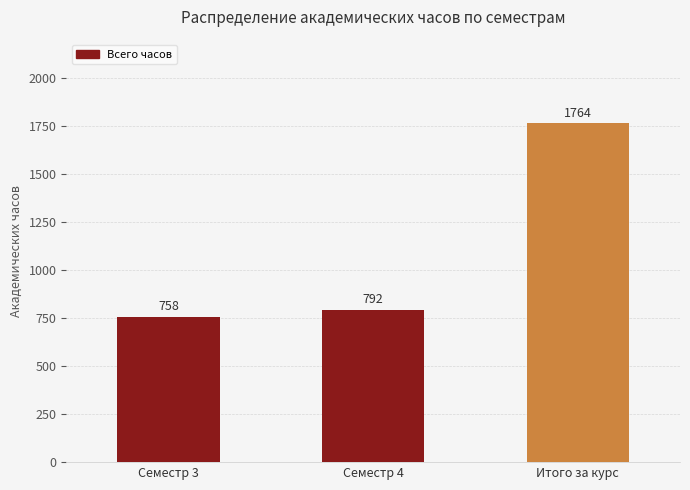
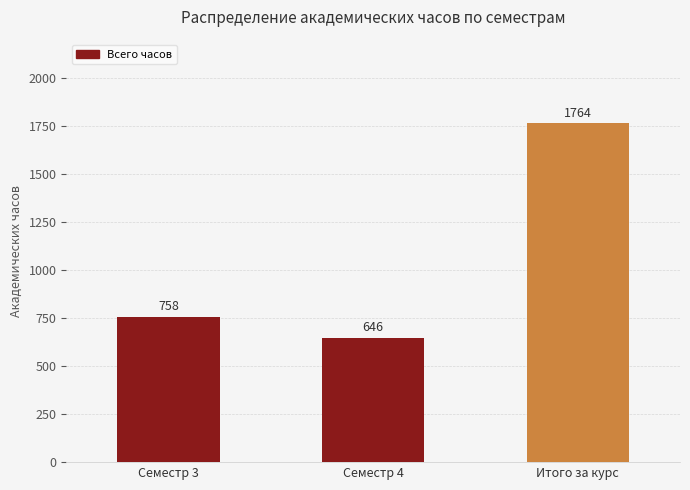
Семестр 4: 792 -> 646
